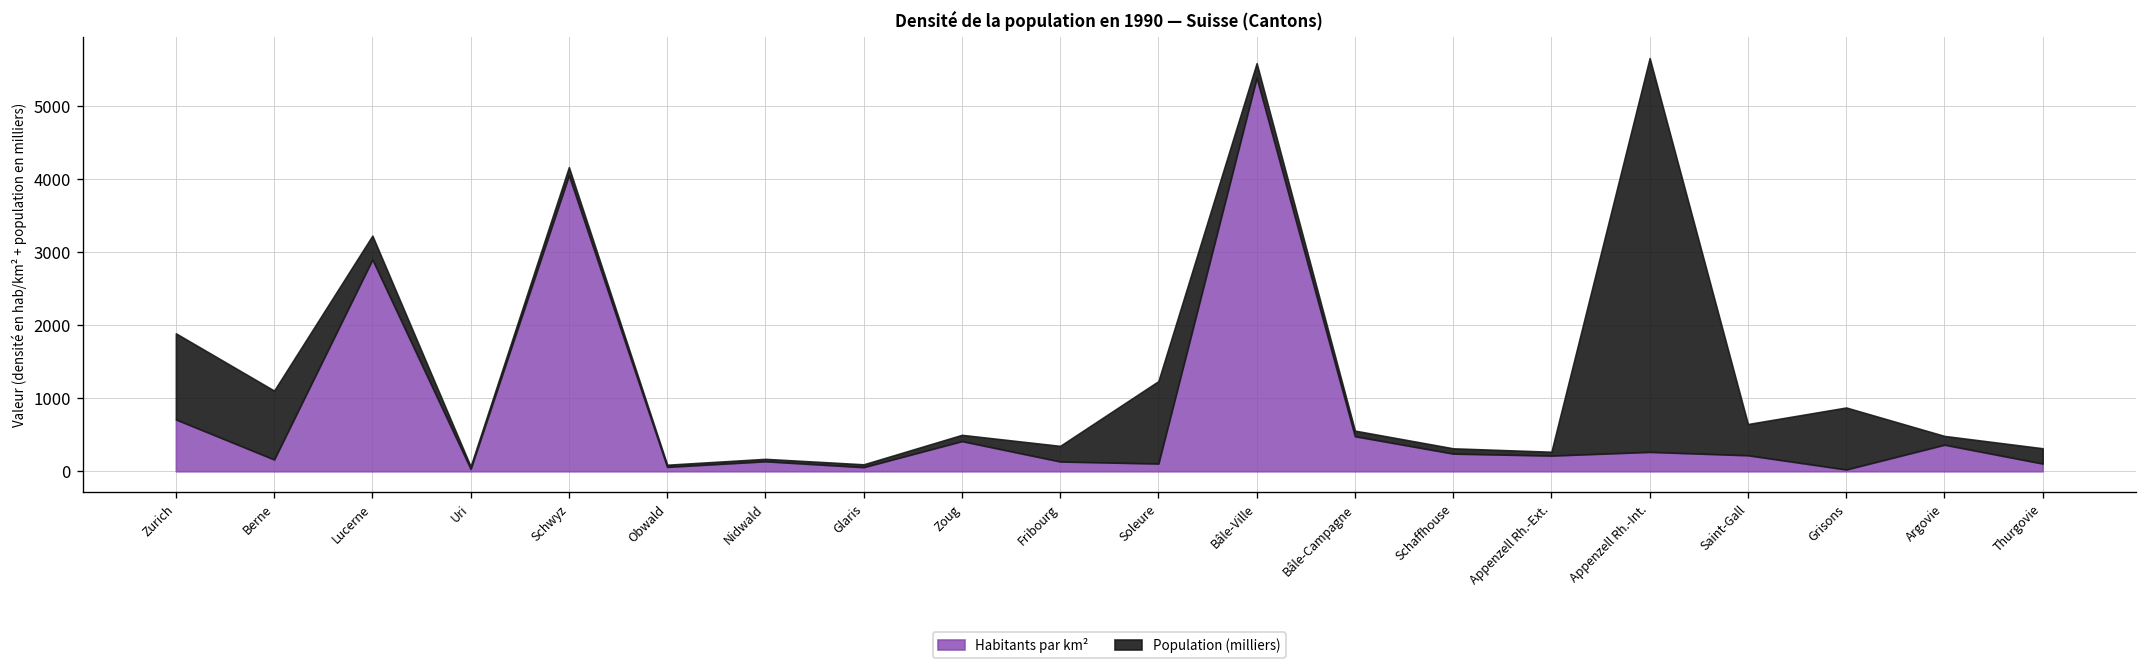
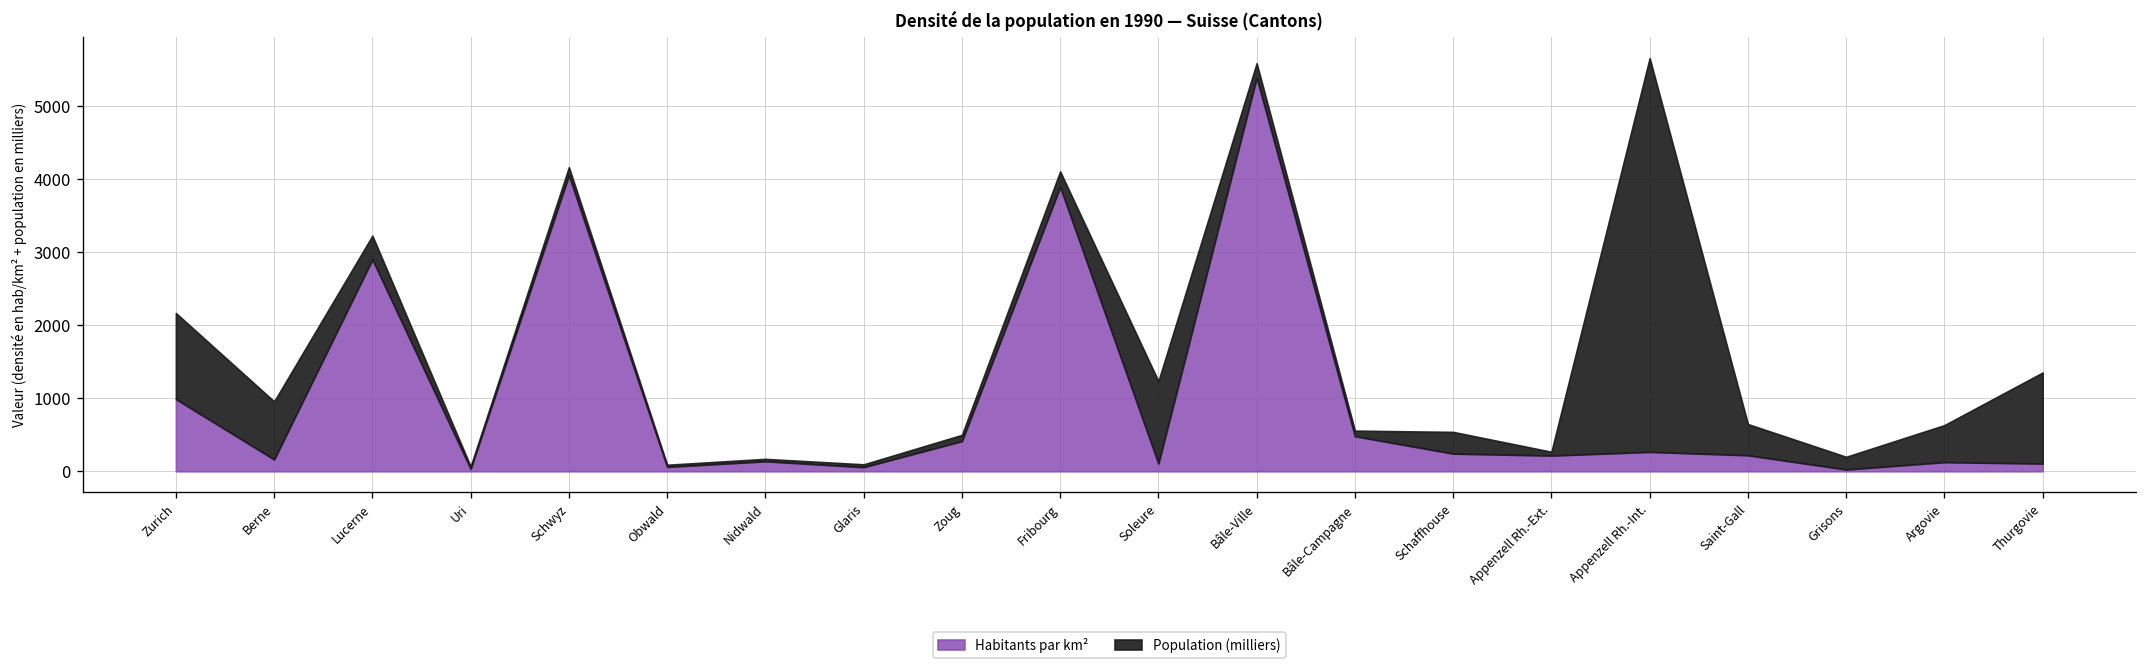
Habitants par km², Zurich: 700 -> 1000
Population (milliers), Berne: 900 -> 800
Habitants par km², Fribourg: 100 -> 3900
Population (milliers), Schaffhouse: 100 -> 300
Population (milliers), Grisons: 800 -> 200
Habitants par km², Argovie: 400 -> 100
Population (milliers), Argovie: 100 -> 500
Population (milliers), Thurgovie: 200 -> 1200
